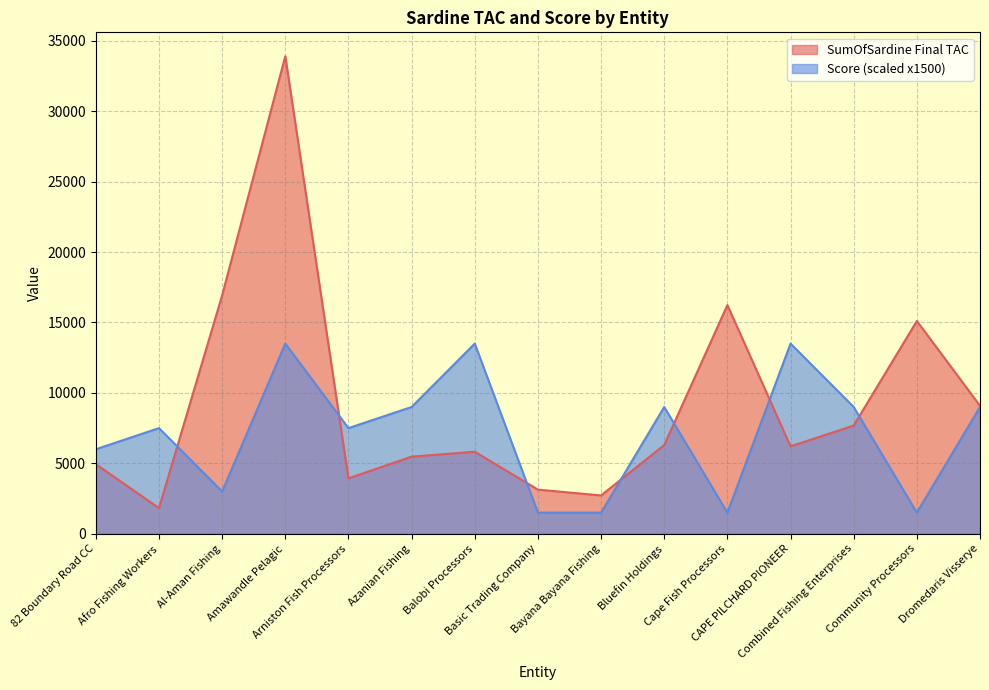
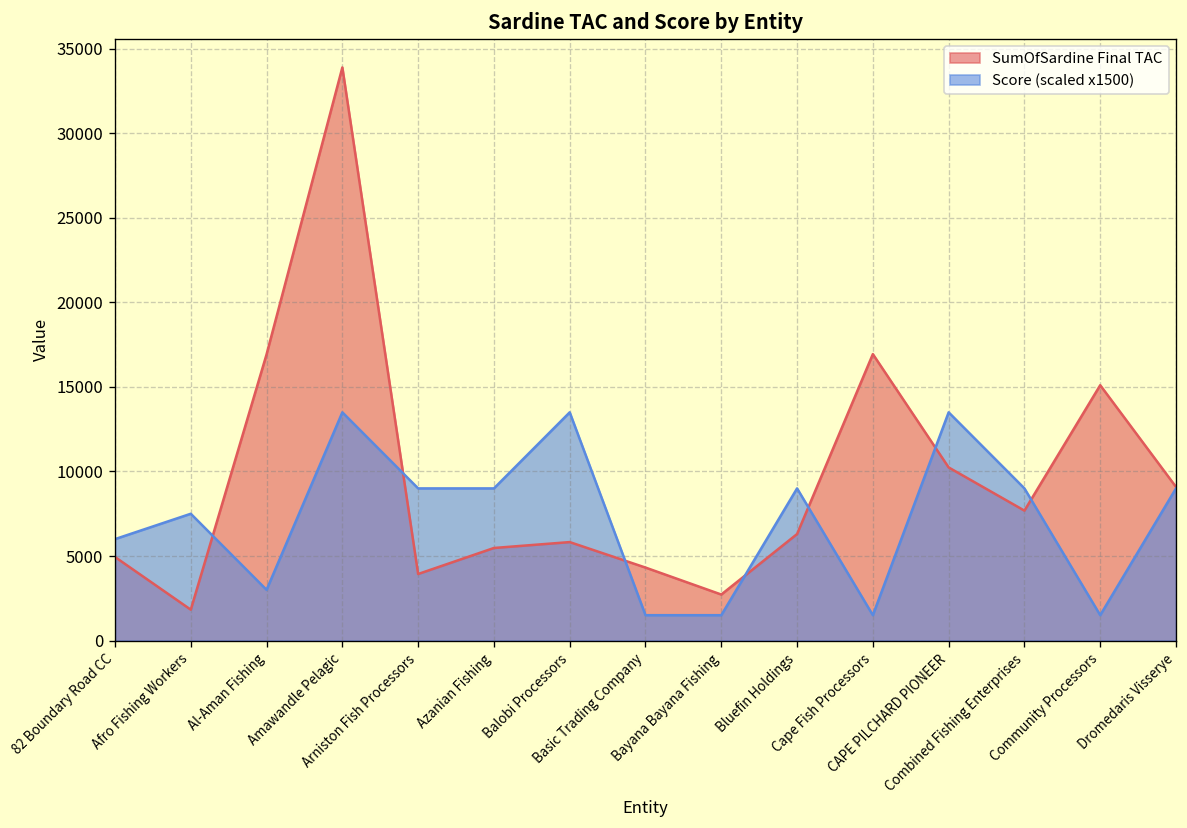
Score (scaled x1500), Arniston Fish Processors: 7500 -> 9000
SumOfSardine Final TAC, Basic Trading Company: 3100 -> 4300
SumOfSardine Final TAC, Cape Fish Processors: 16200 -> 16900
SumOfSardine Final TAC, CAPE PILCHARD PIONEER: 6200 -> 10200
